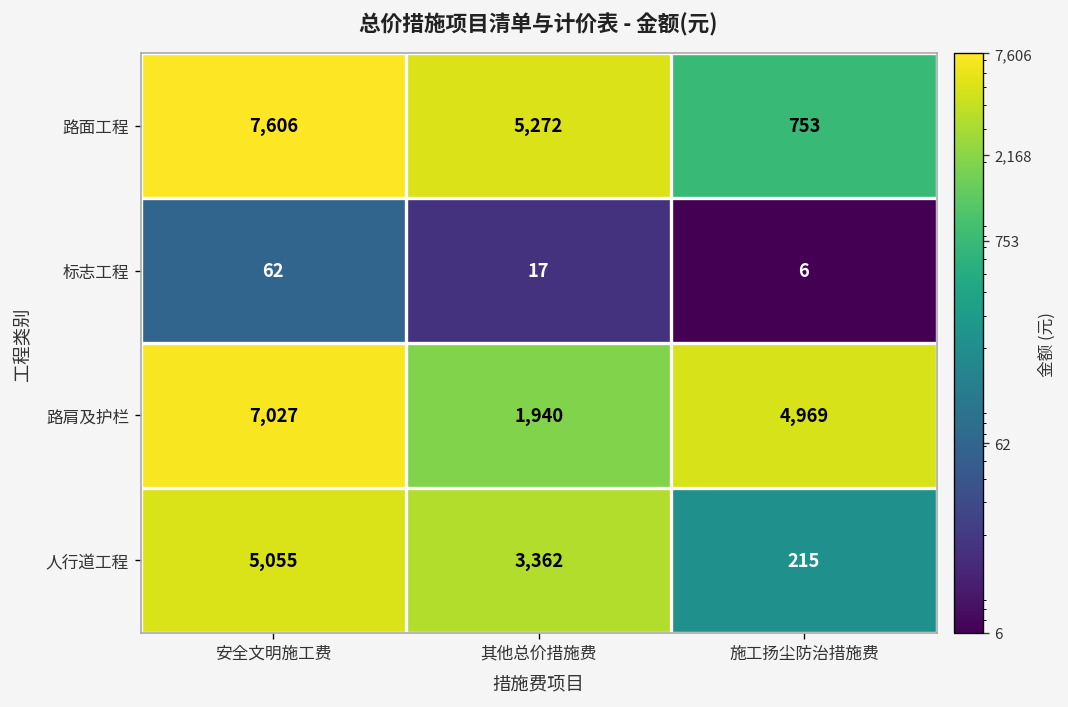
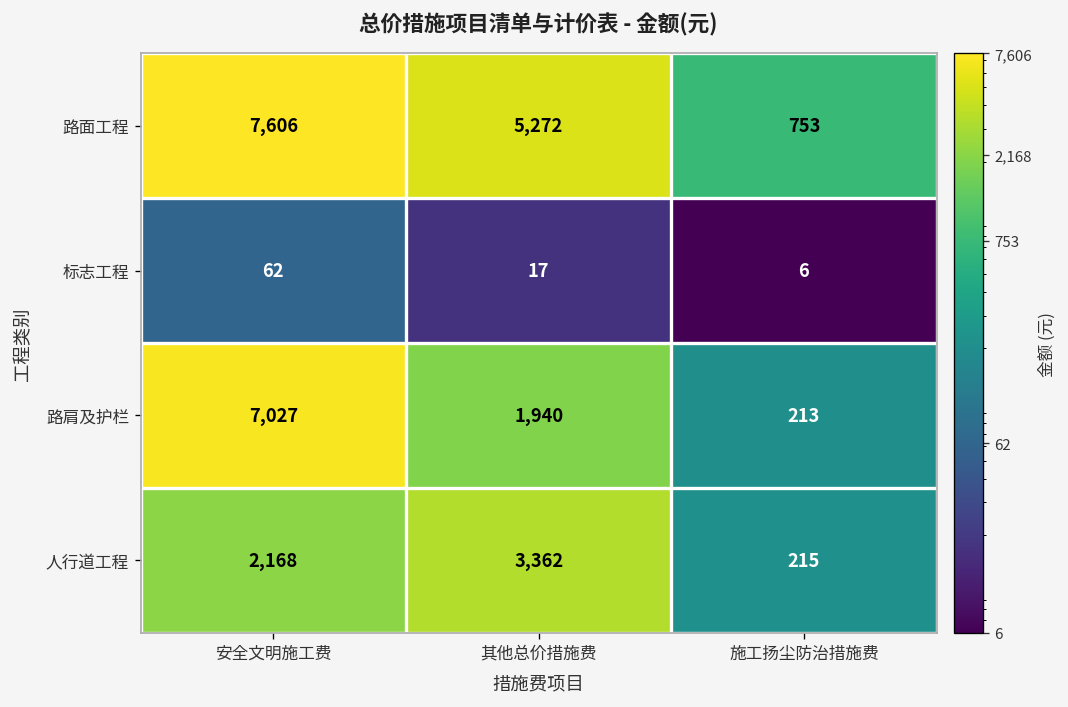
路肩及护栏, 施工扬尘防治措施费: 4,969 -> 213
人行道工程, 安全文明施工费: 5,055 -> 2,168
